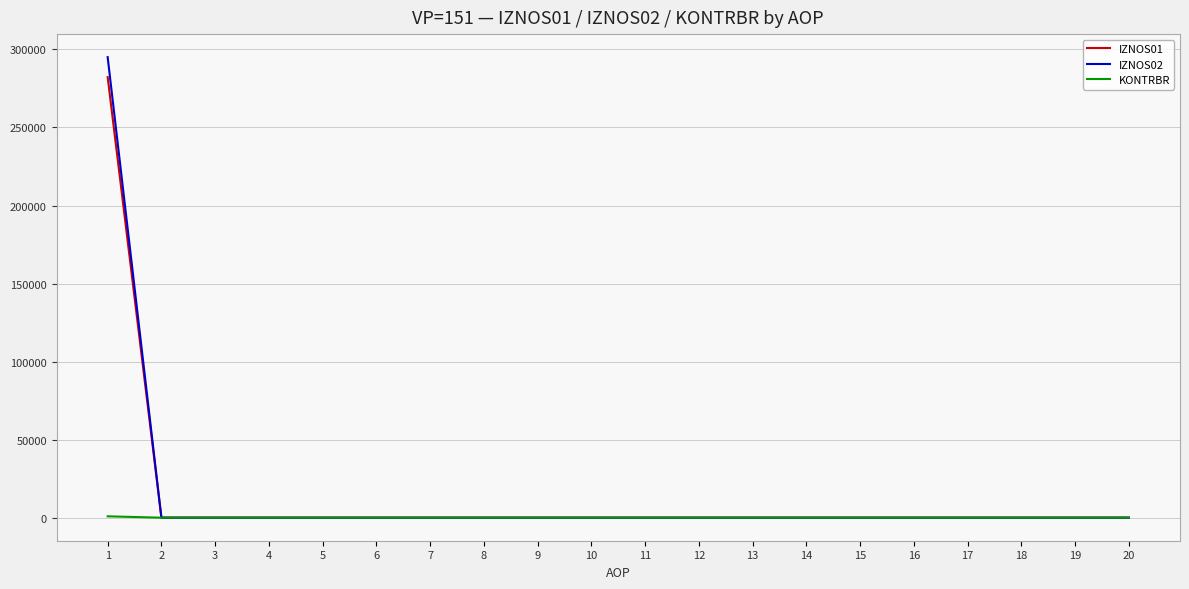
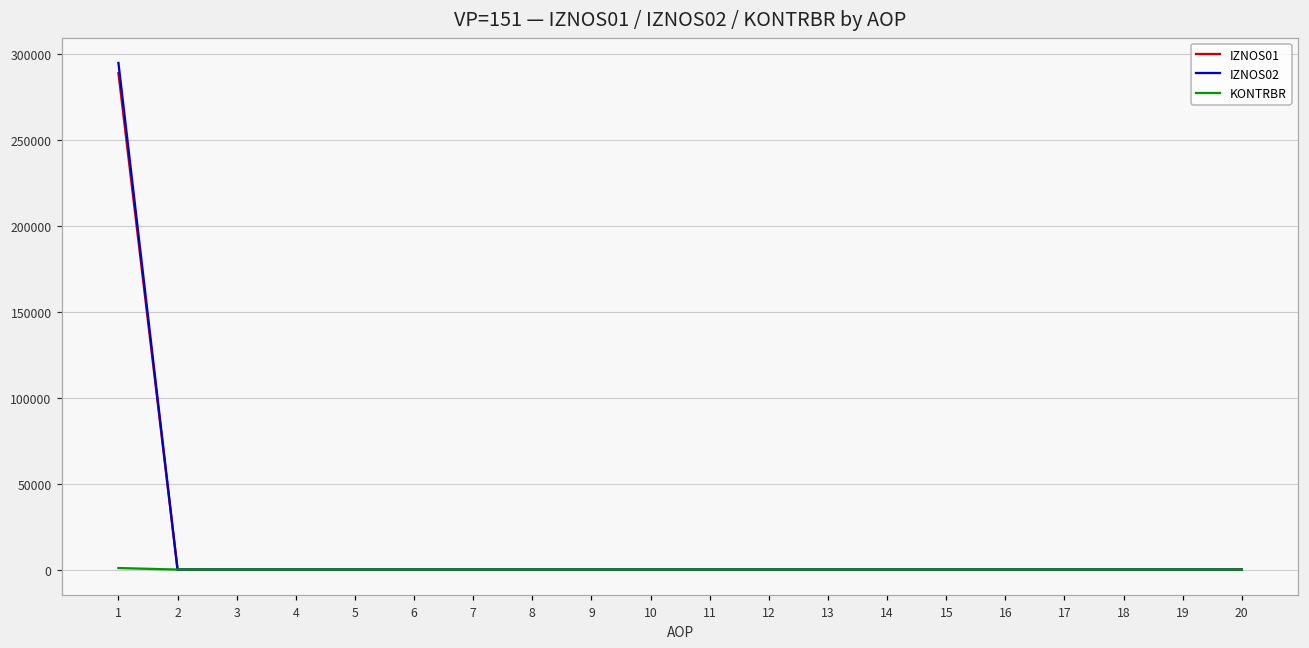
IZNOS01, 1: 282000 -> 289000
